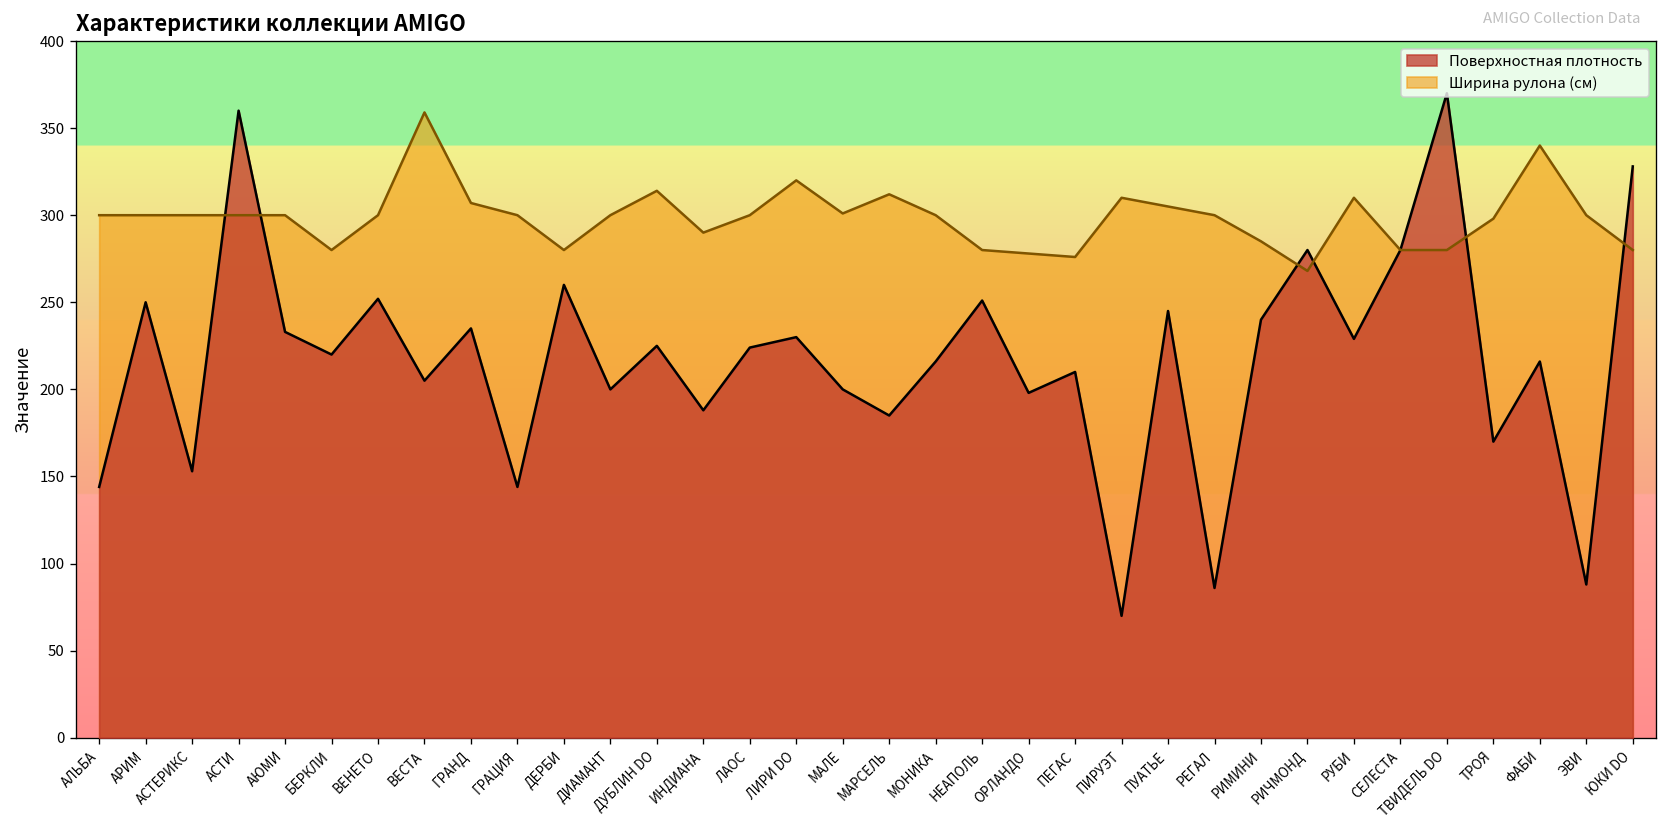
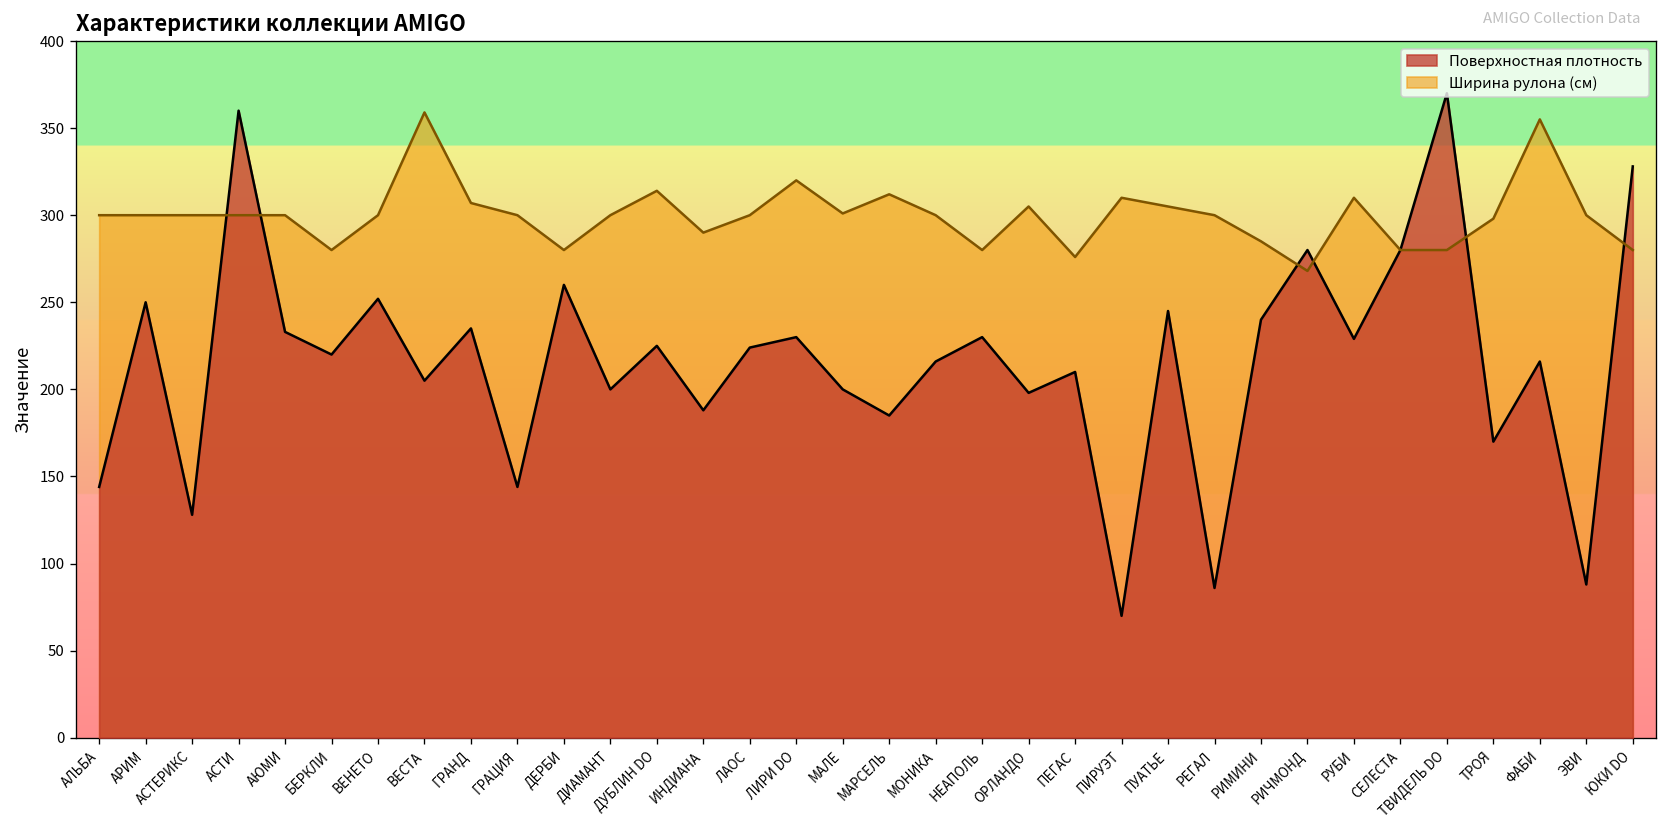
Поверхностная плотность, АСТЕРИКС: 153 -> 128
Поверхностная плотность, НЕАПОЛЬ: 251 -> 230
Ширина рулона (см), ОРЛАНДО: 278 -> 305
Ширина рулона (см), ФАБИ: 340 -> 355
